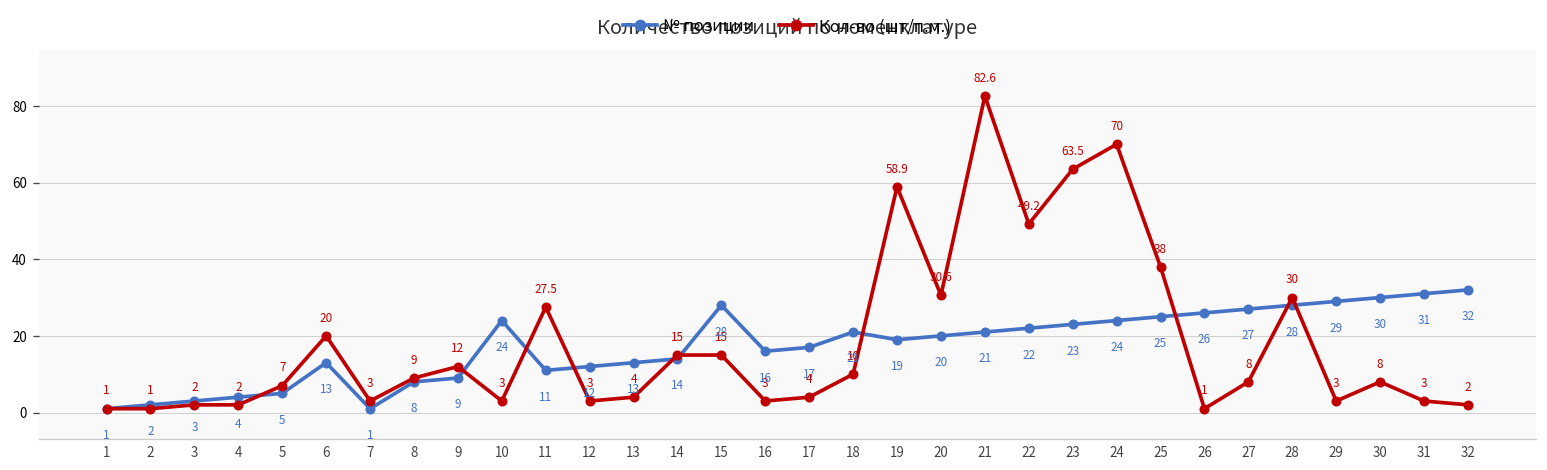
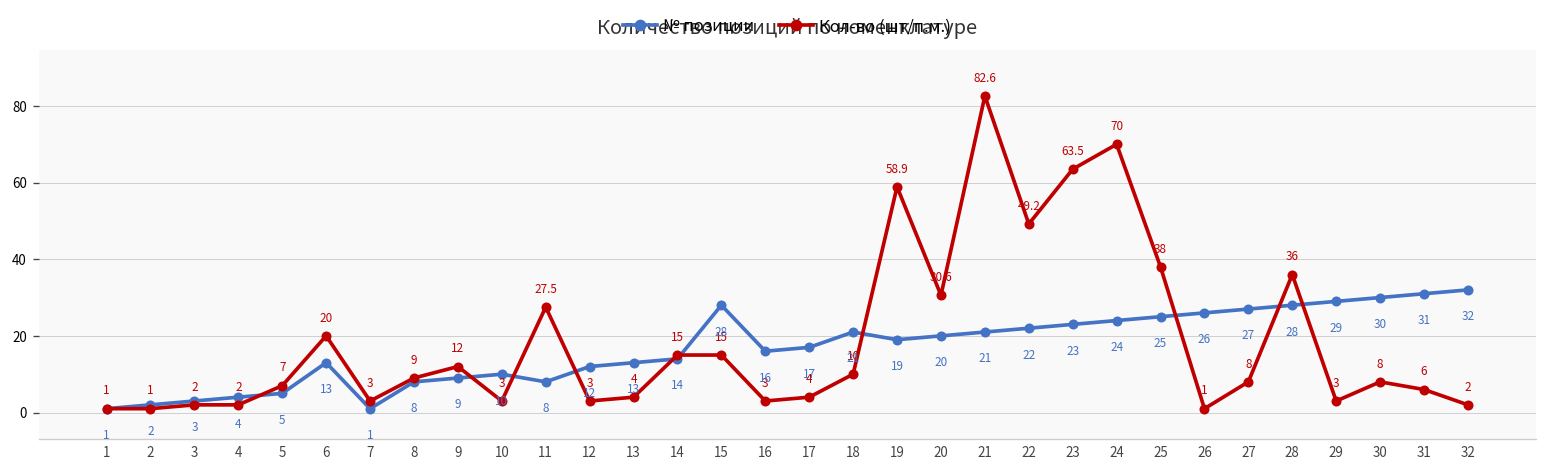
№ позиции, 10: 24 -> 10
№ позиции, 11: 11 -> 8
Кол-во (шт/п.м.), 28: 30 -> 36
Кол-во (шт/п.м.), 31: 3 -> 6
